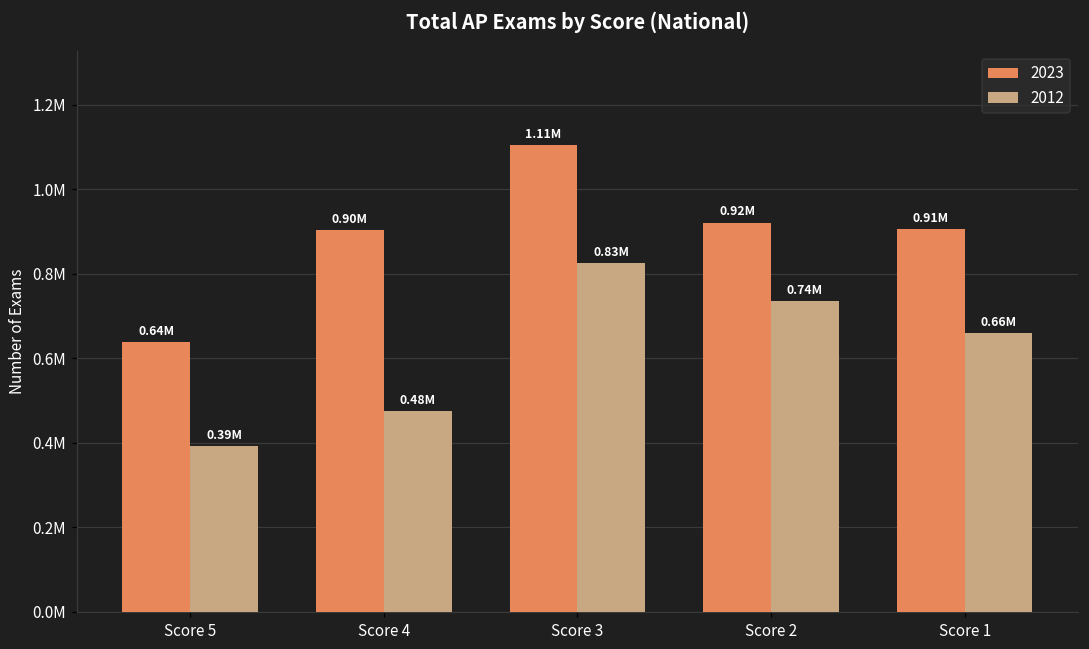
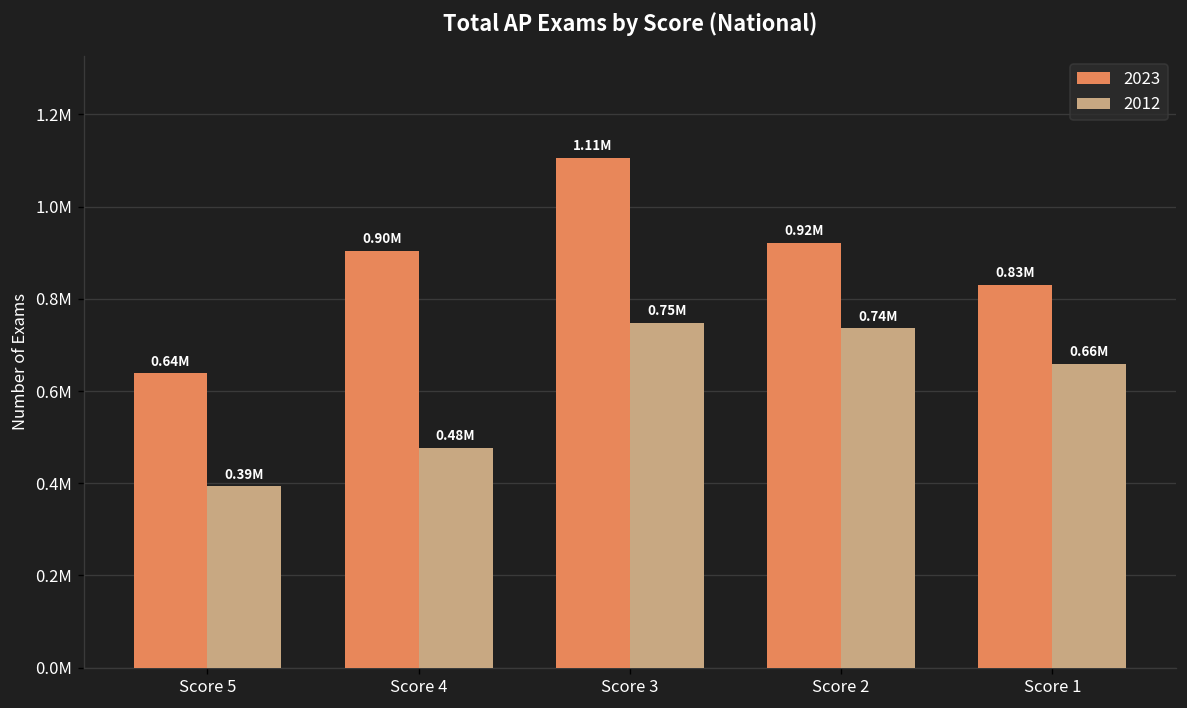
2012, Score 3: 0.83M -> 0.75M
2023, Score 1: 0.91M -> 0.83M
